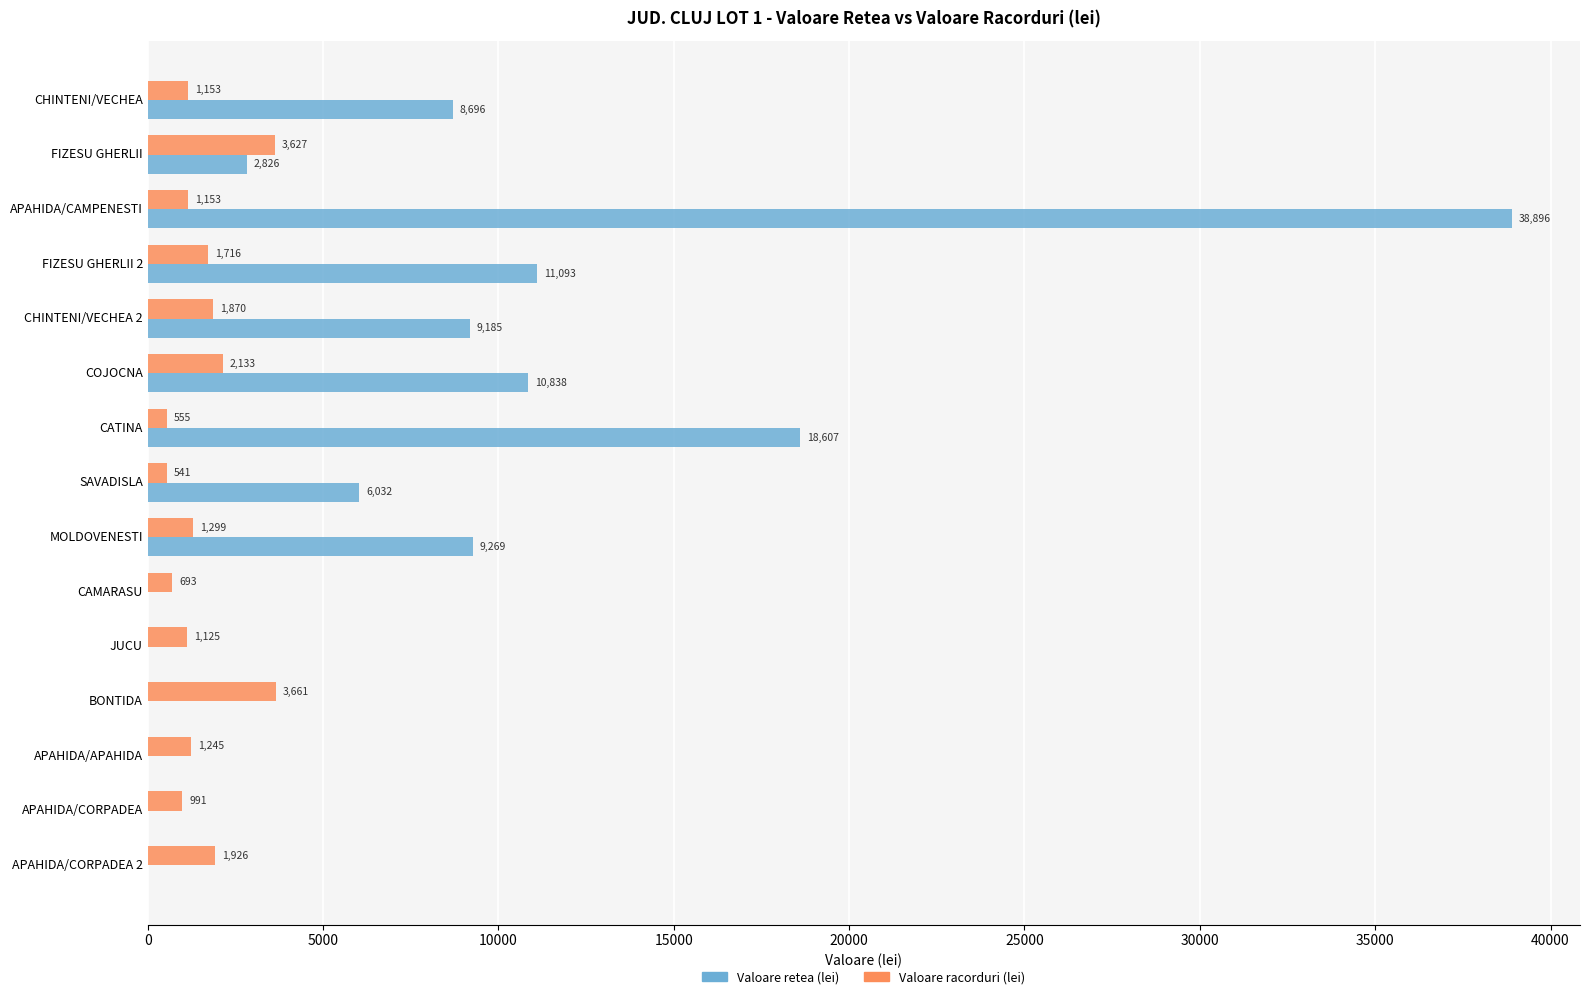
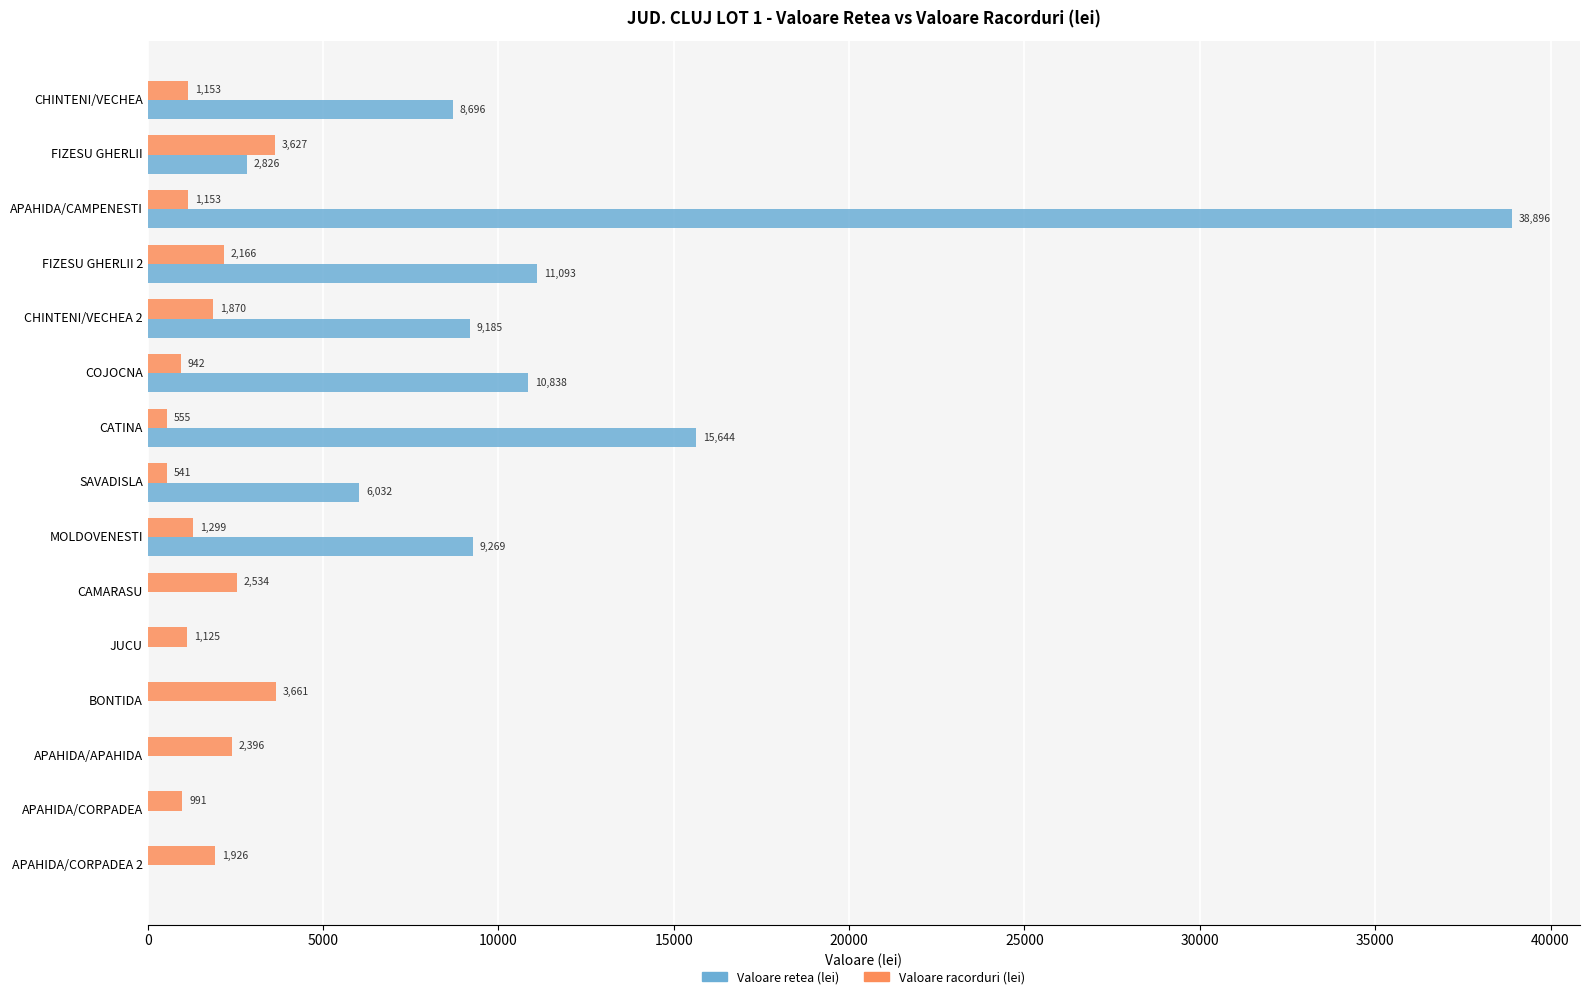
Valoare racorduri (lei), FIZESU GHERLII 2: 1,716 -> 2,166
Valoare racorduri (lei), COJOCNA: 2,133 -> 942
Valoare retea (lei), CATINA: 18,607 -> 15,644
Valoare racorduri (lei), CAMARASU: 693 -> 2,534
Valoare racorduri (lei), APAHIDA/APAHIDA: 1,245 -> 2,396
